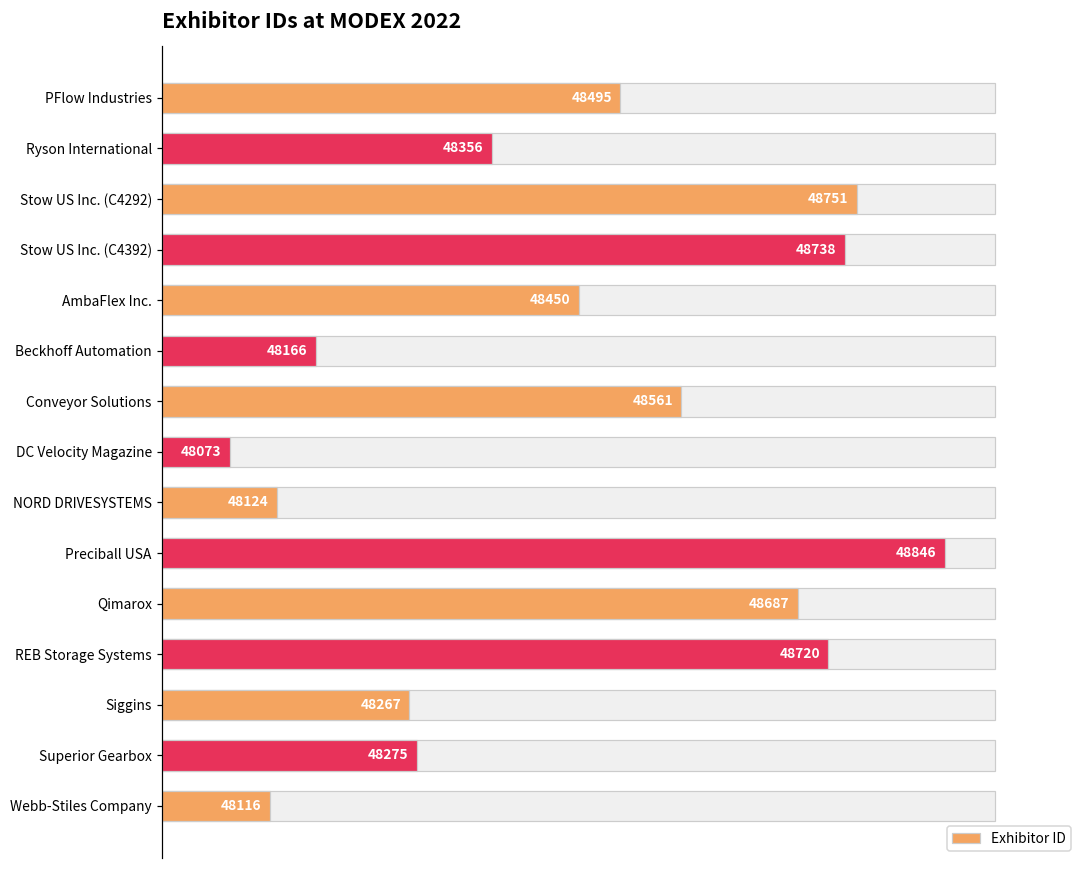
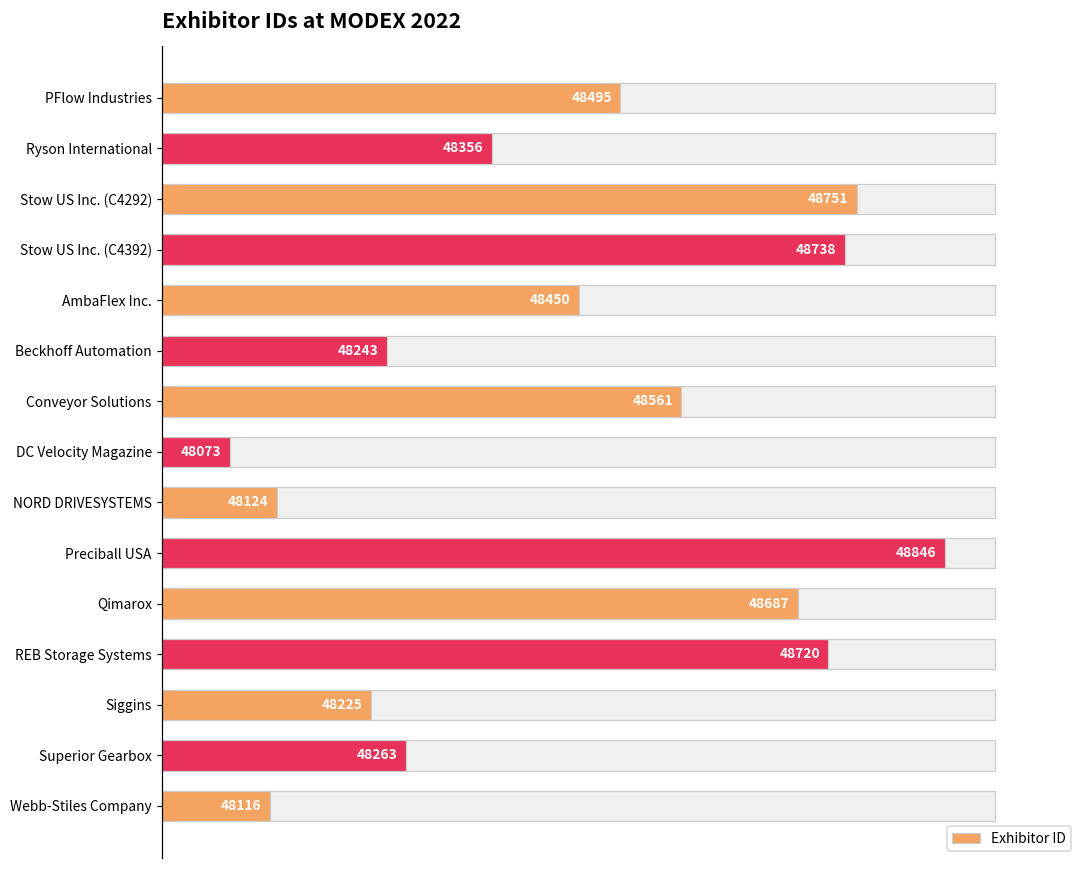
Exhibitor ID, Beckhoff Automation: 48166 -> 48243
Exhibitor ID, Siggins: 48267 -> 48225
Exhibitor ID, Superior Gearbox: 48275 -> 48263
